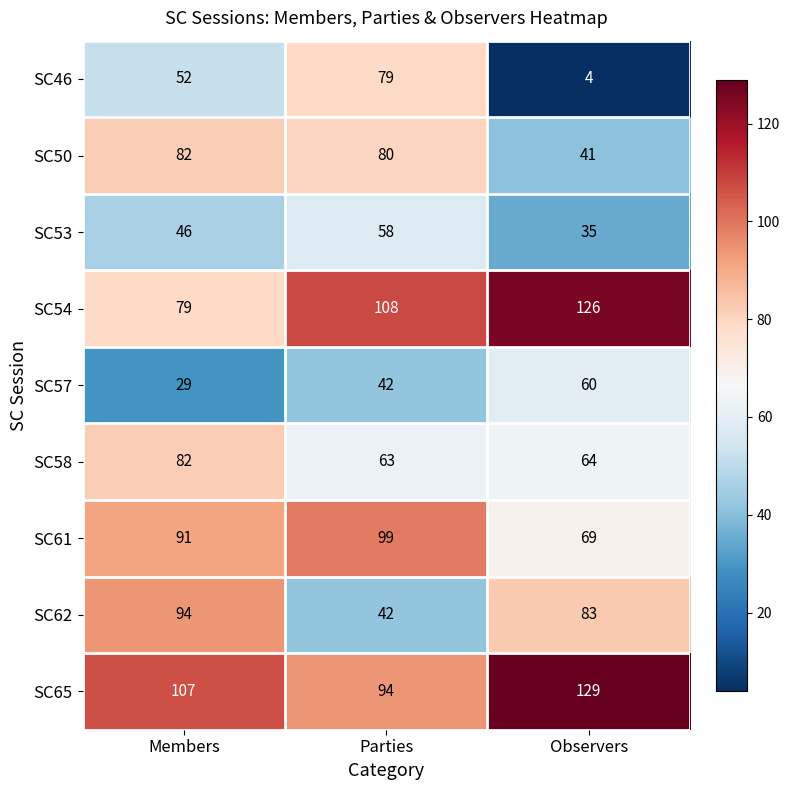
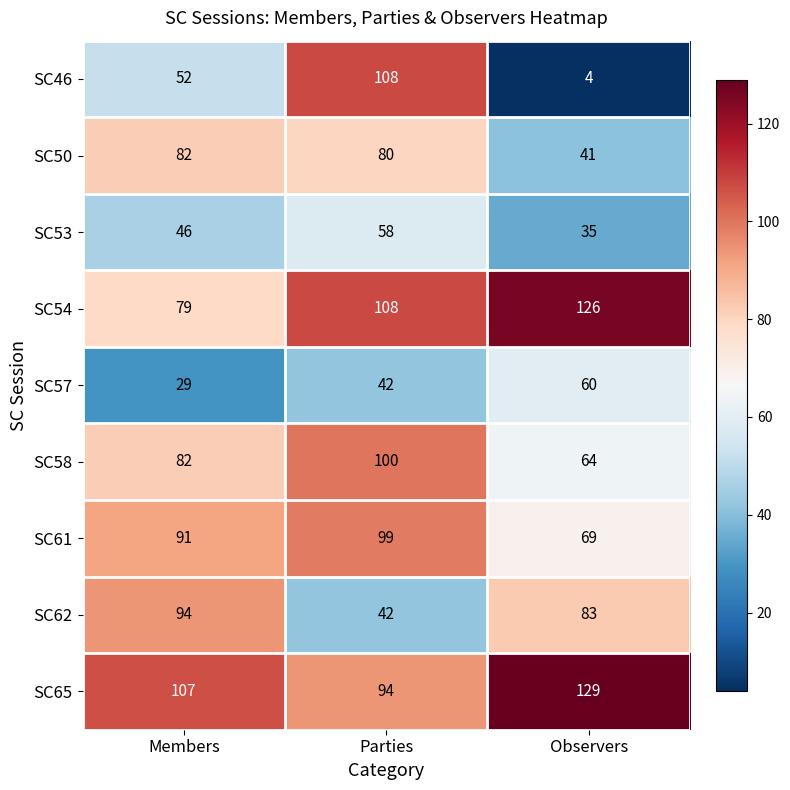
SC46, Parties: 79 -> 108
SC58, Parties: 63 -> 100
